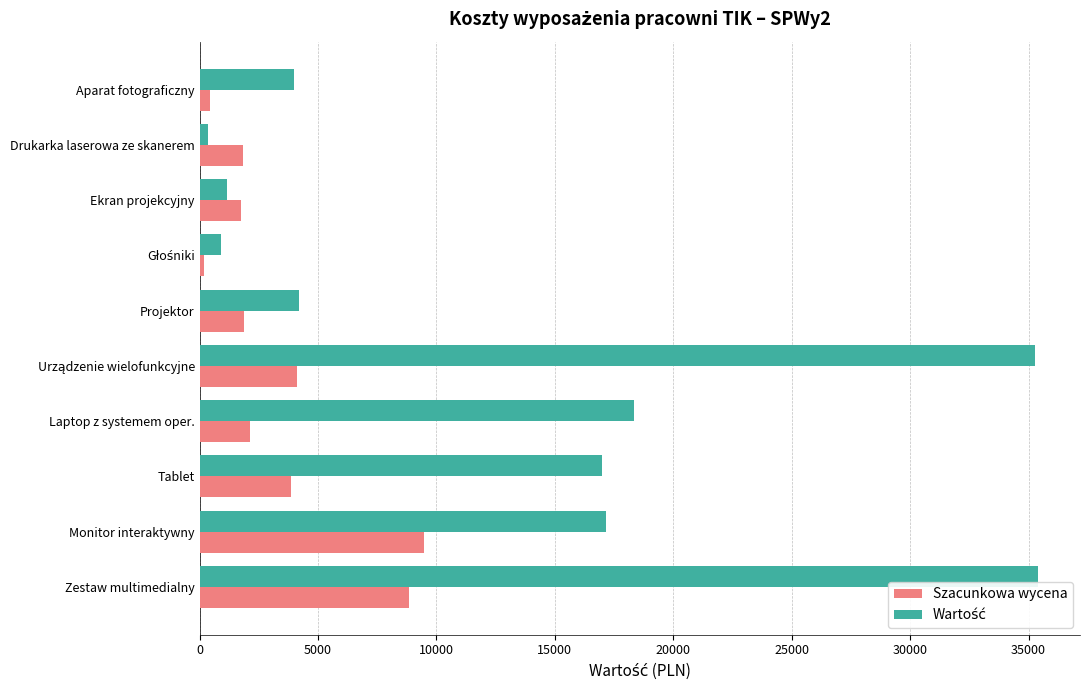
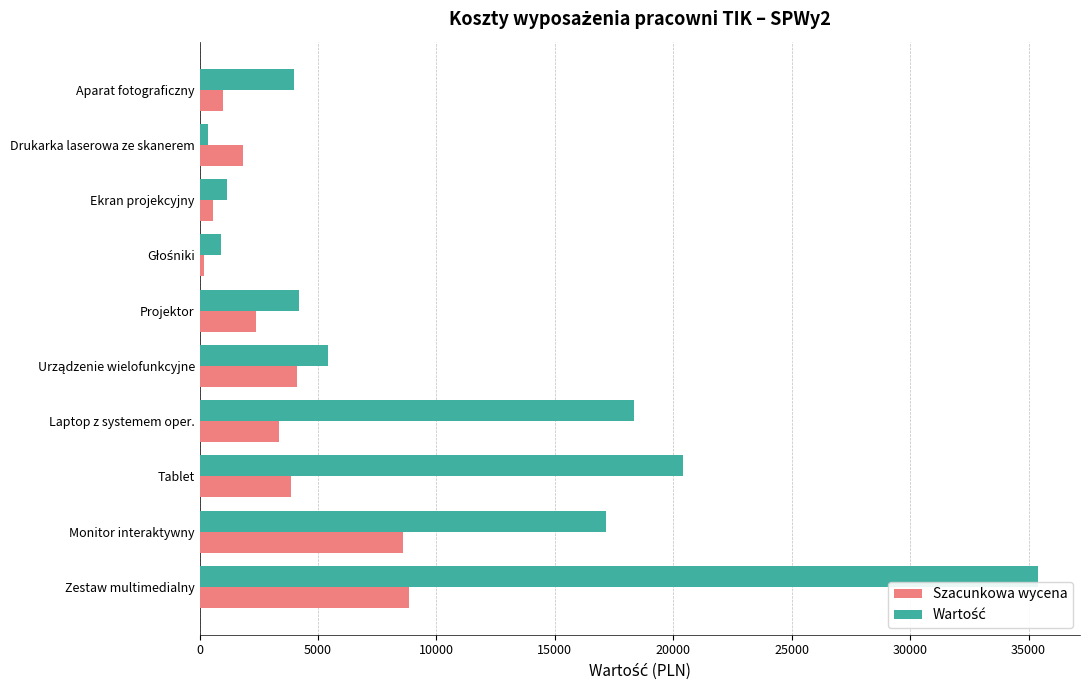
Szacunkowa wycena, Aparat fotograficzny: 400 -> 1000
Szacunkowa wycena, Ekran projekcyjny: 1800 -> 600
Szacunkowa wycena, Projektor: 1900 -> 2400
Wartość, Urządzenie wielofunkcyjne: 35300 -> 5400
Szacunkowa wycena, Laptop z systemem oper.: 2100 -> 3400
Wartość, Tablet: 17000 -> 20400
Szacunkowa wycena, Monitor interaktywny: 9500 -> 8600
